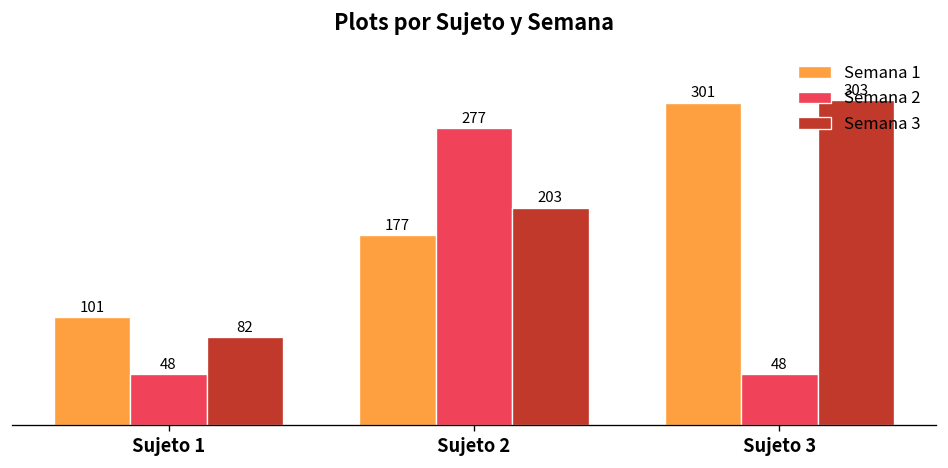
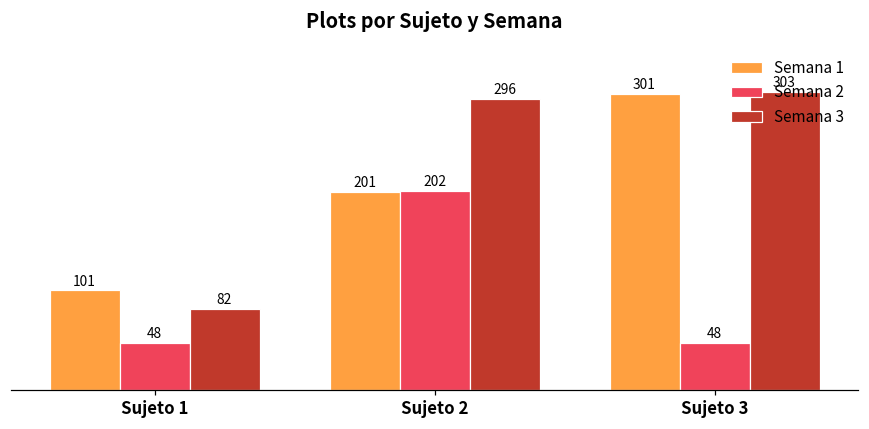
Semana 1, Sujeto 2: 177 -> 201
Semana 2, Sujeto 2: 277 -> 202
Semana 3, Sujeto 2: 203 -> 296
